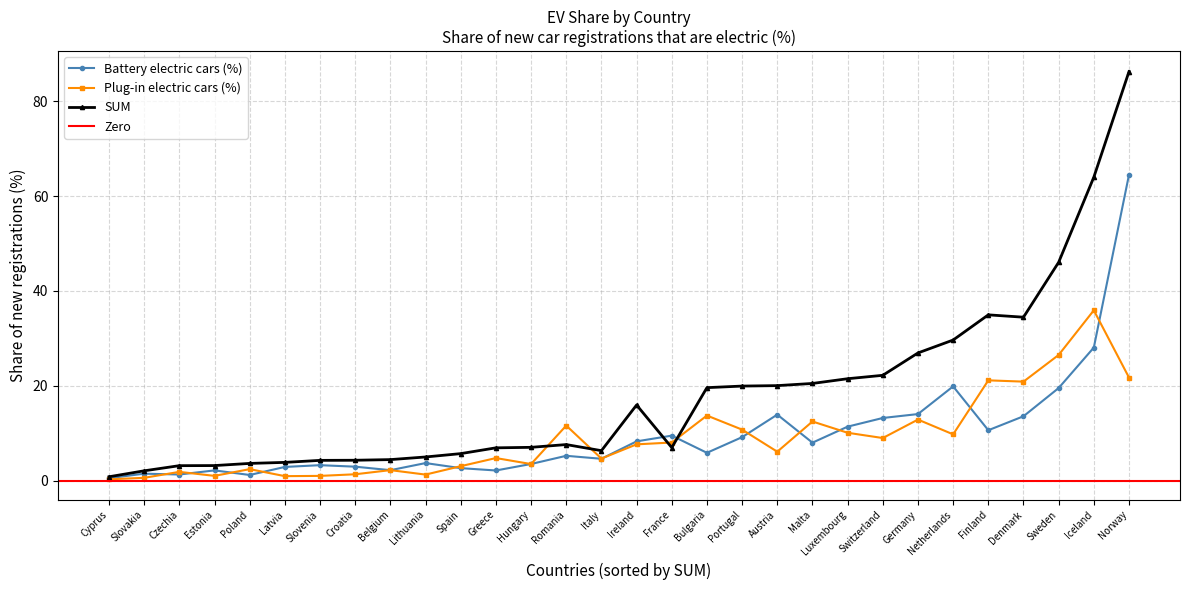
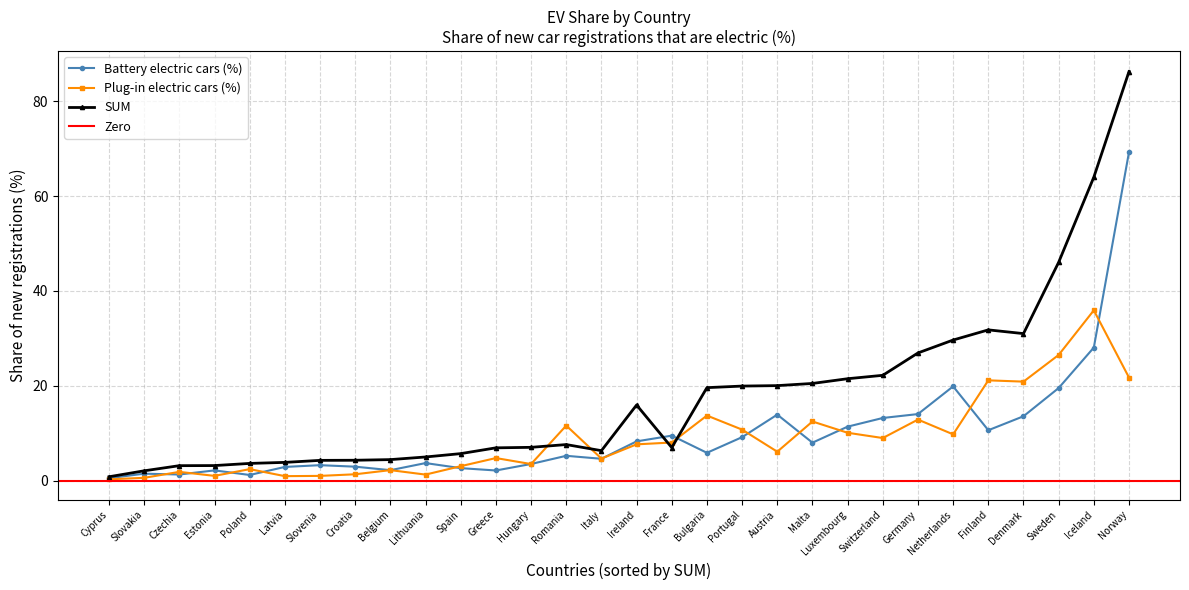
SUM, Finland: 35 -> 32
SUM, Denmark: 34 -> 31
Battery electric cars (%), Norway: 64 -> 69
